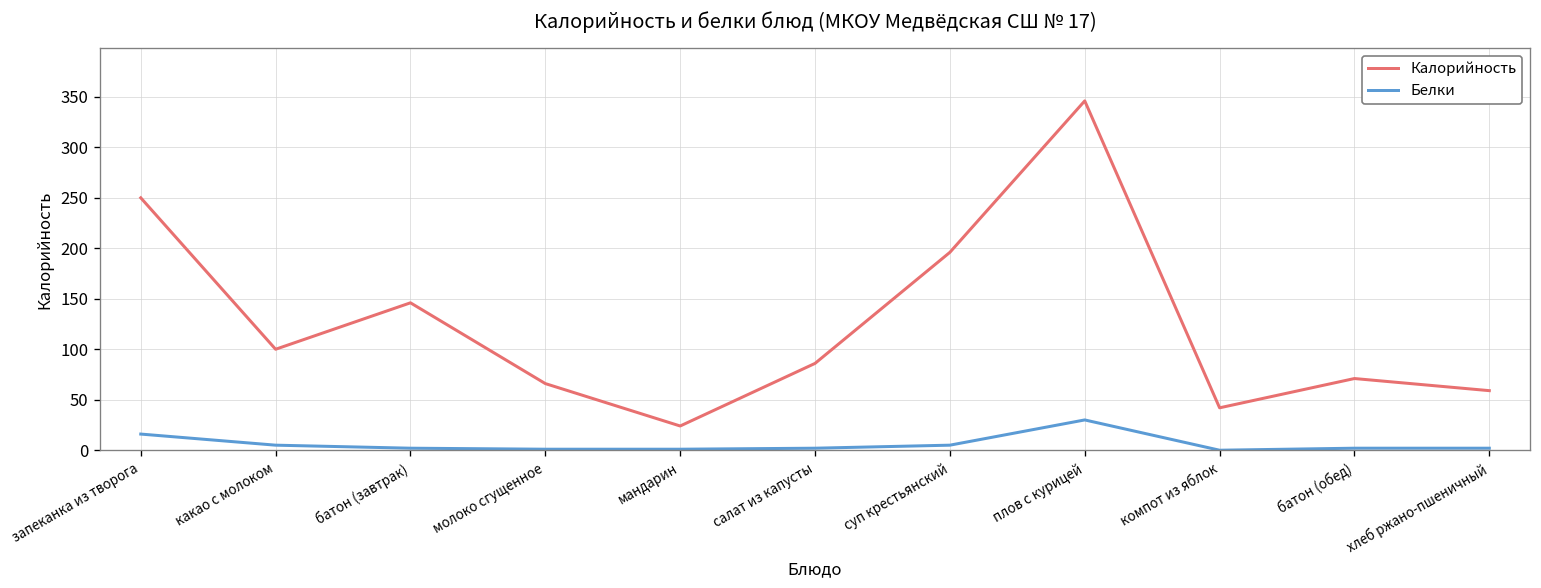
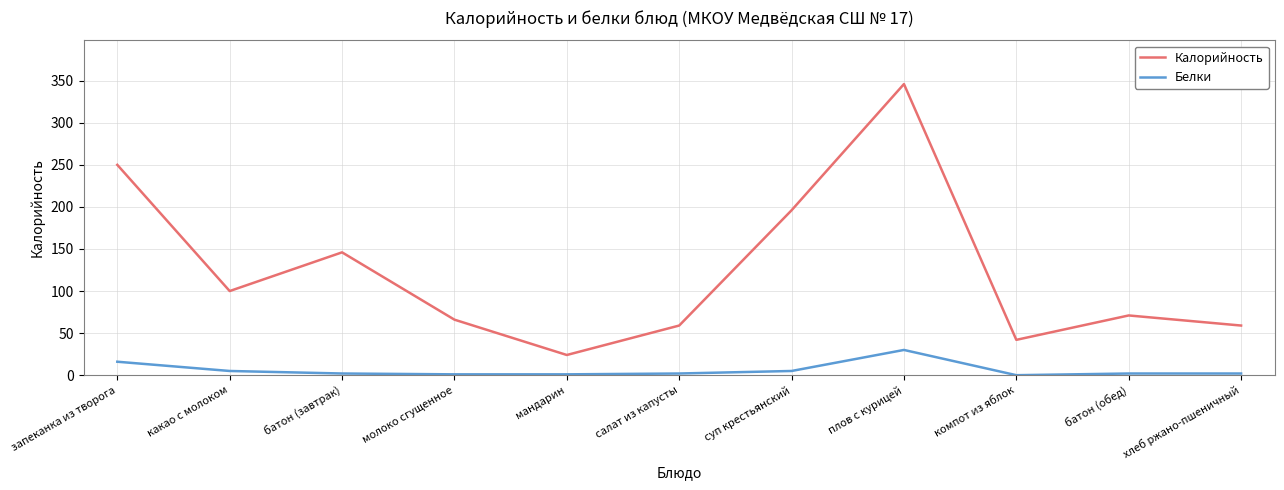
Калорийность, салат из капусты: 90 -> 60
